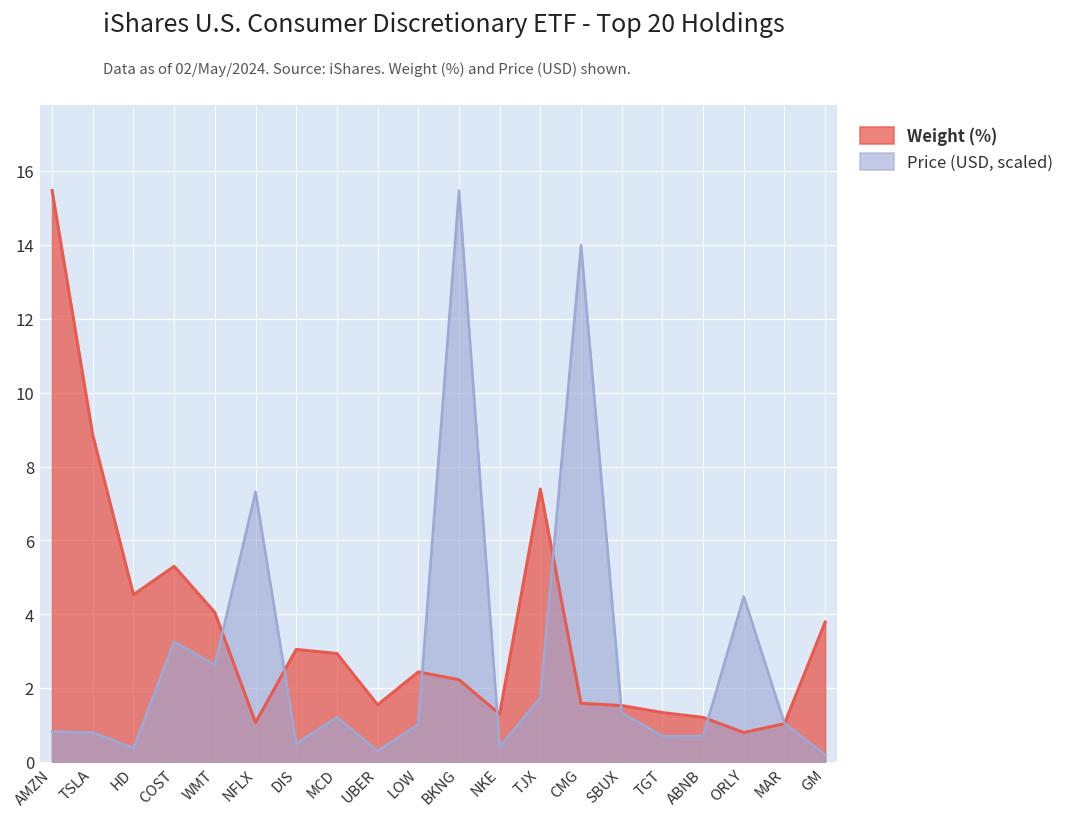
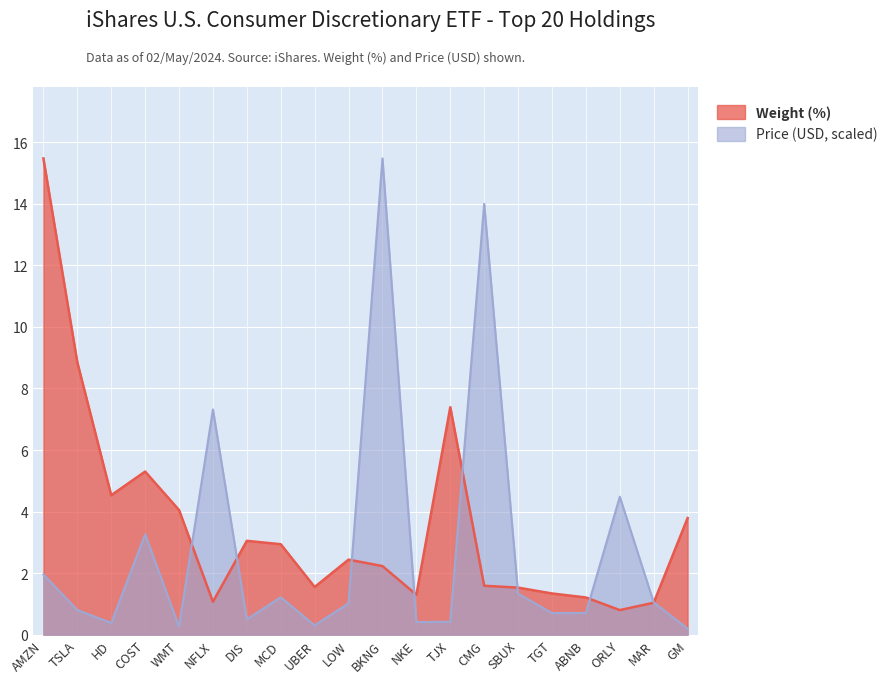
Price (USD, scaled), AMZN: 0.8 -> 2.0
Price (USD, scaled), WMT: 2.6 -> 0.3
Price (USD, scaled), TJX: 1.8 -> 0.4
